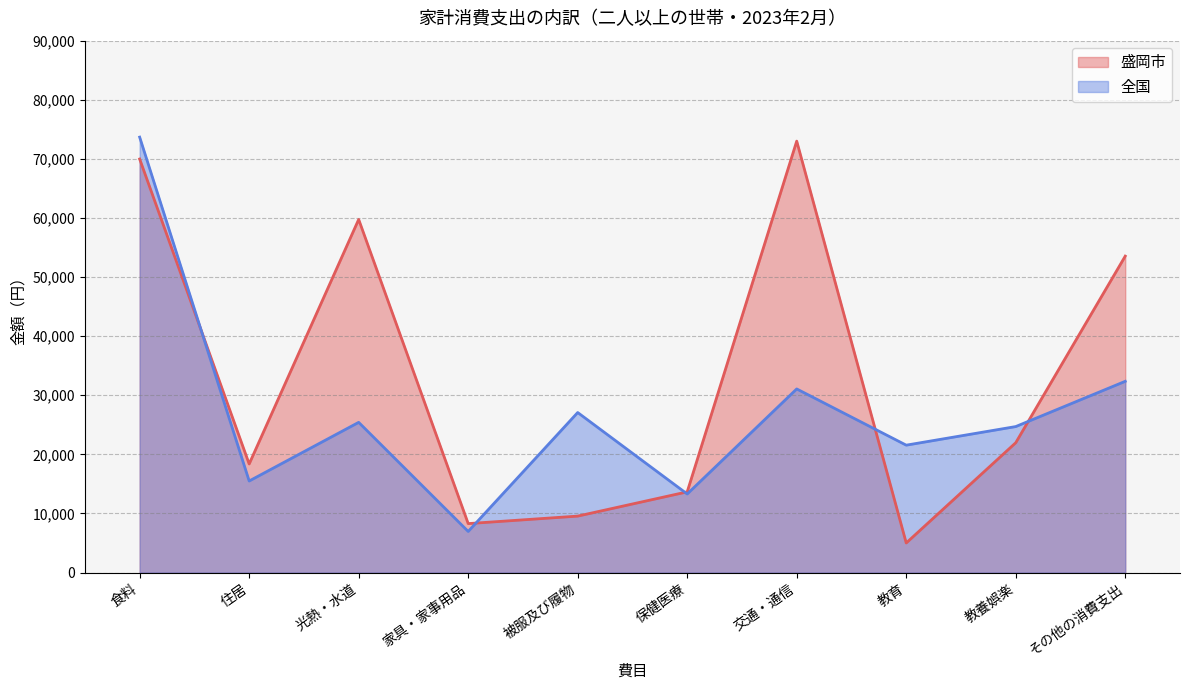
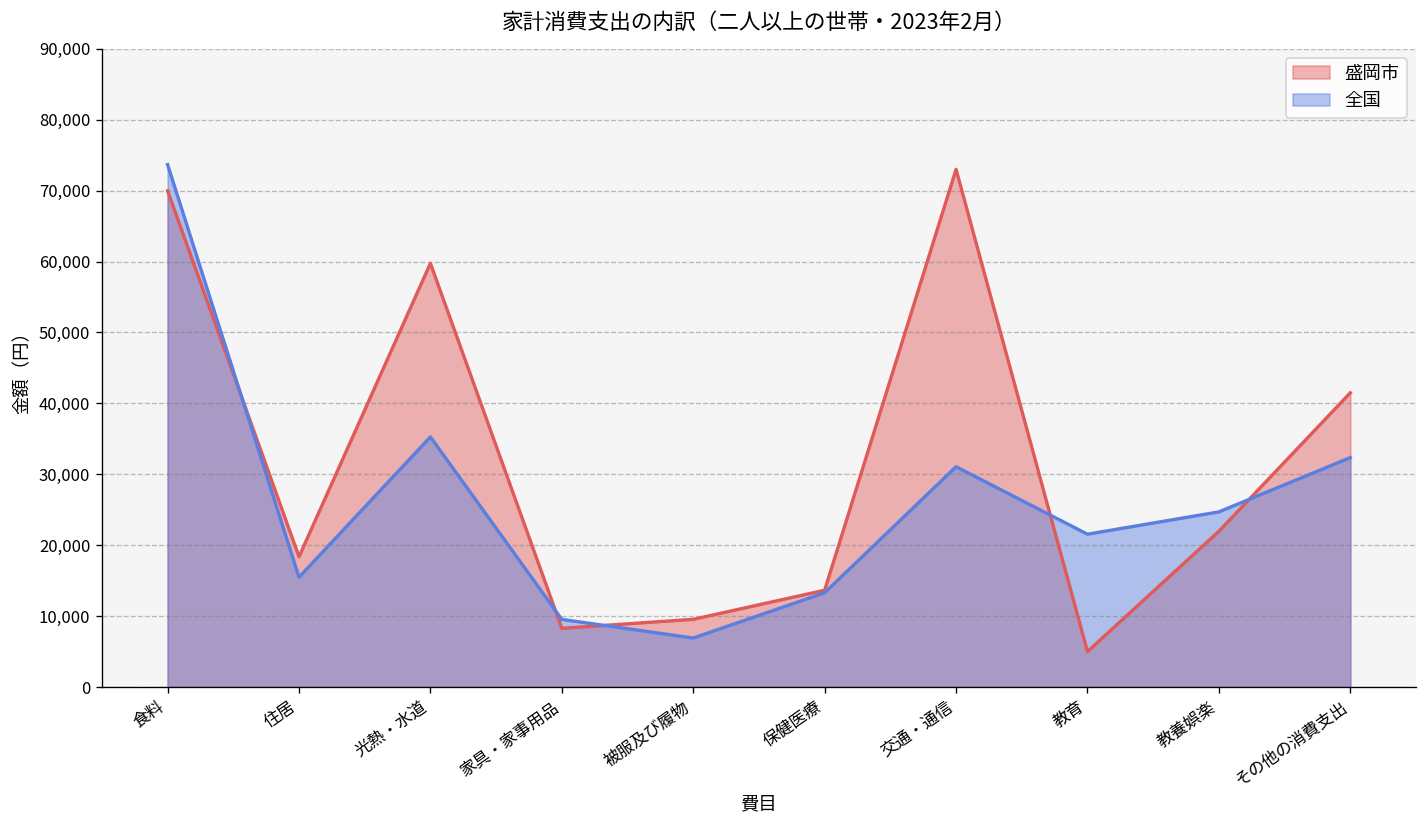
全国, 光熱・水道: 25,000 -> 35,000
全国, 家具・家事用品: 7,000 -> 10,000
全国, 被服及び履物: 27,000 -> 7,000
盛岡市, その他の消費支出: 54,000 -> 41,000
